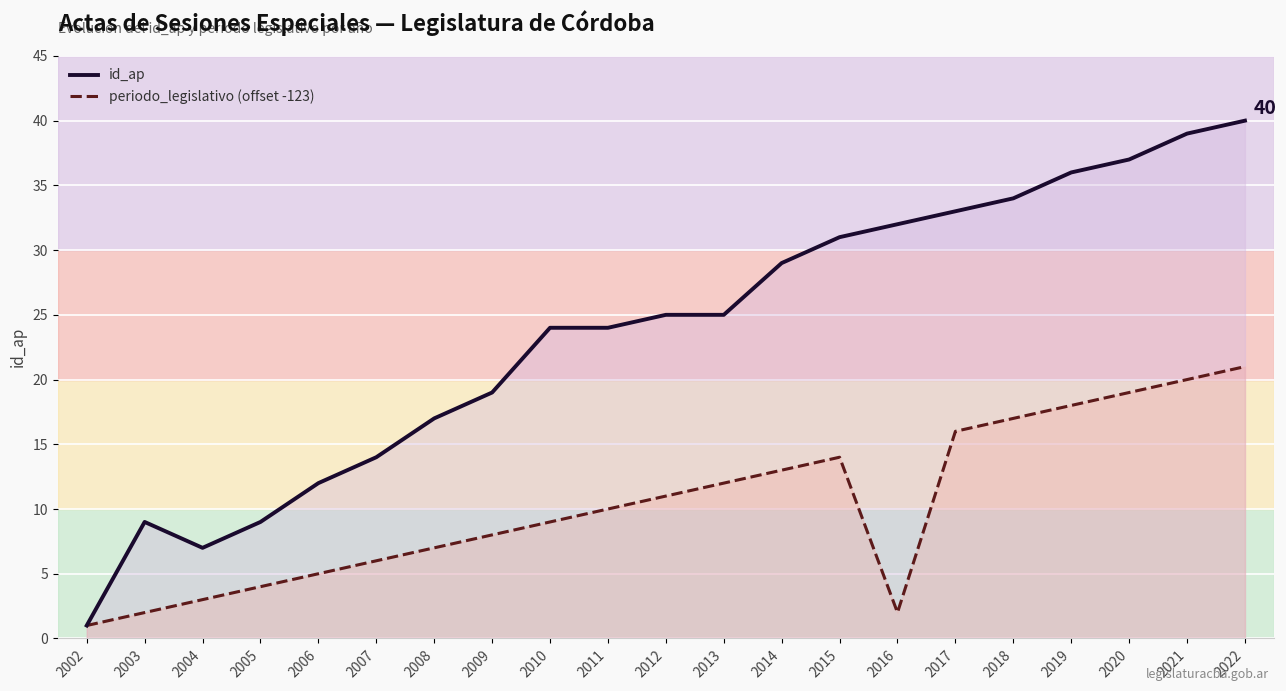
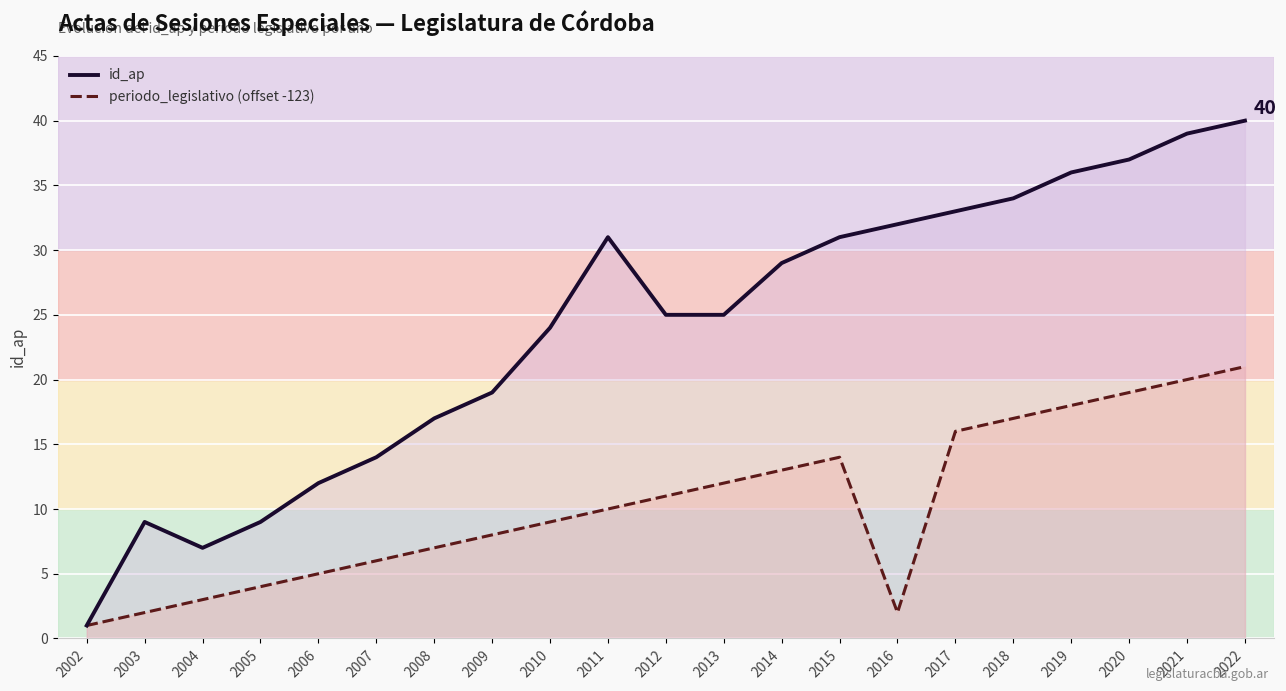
id_ap, 2011: 24 -> 31
